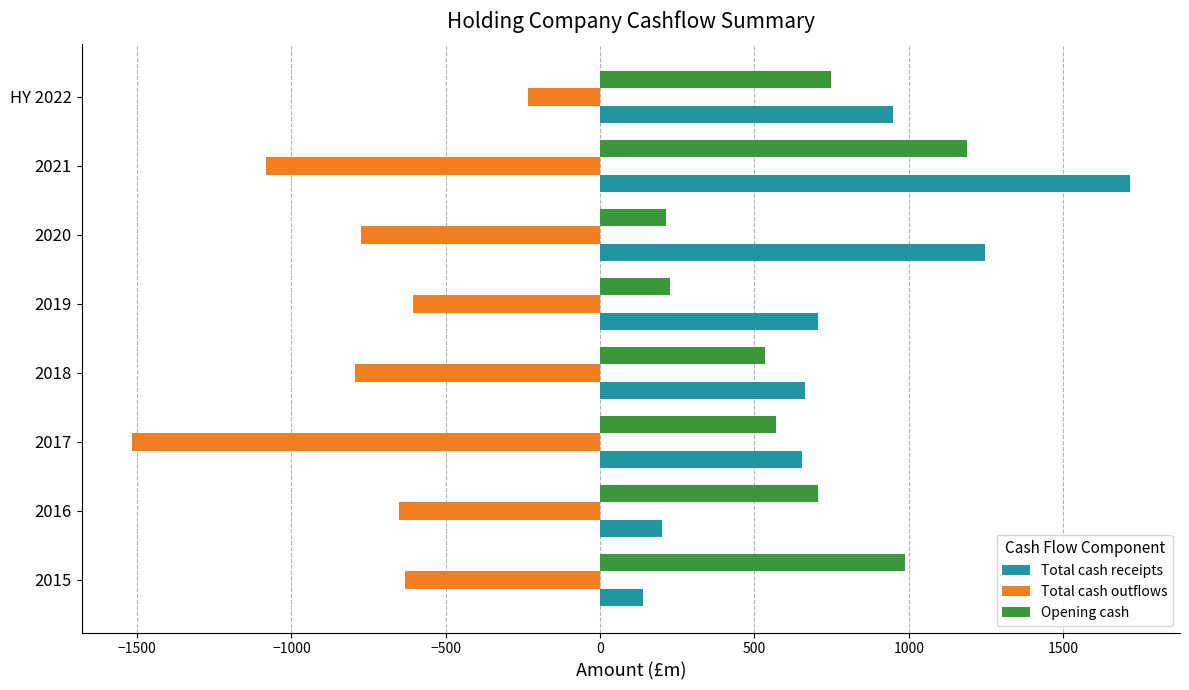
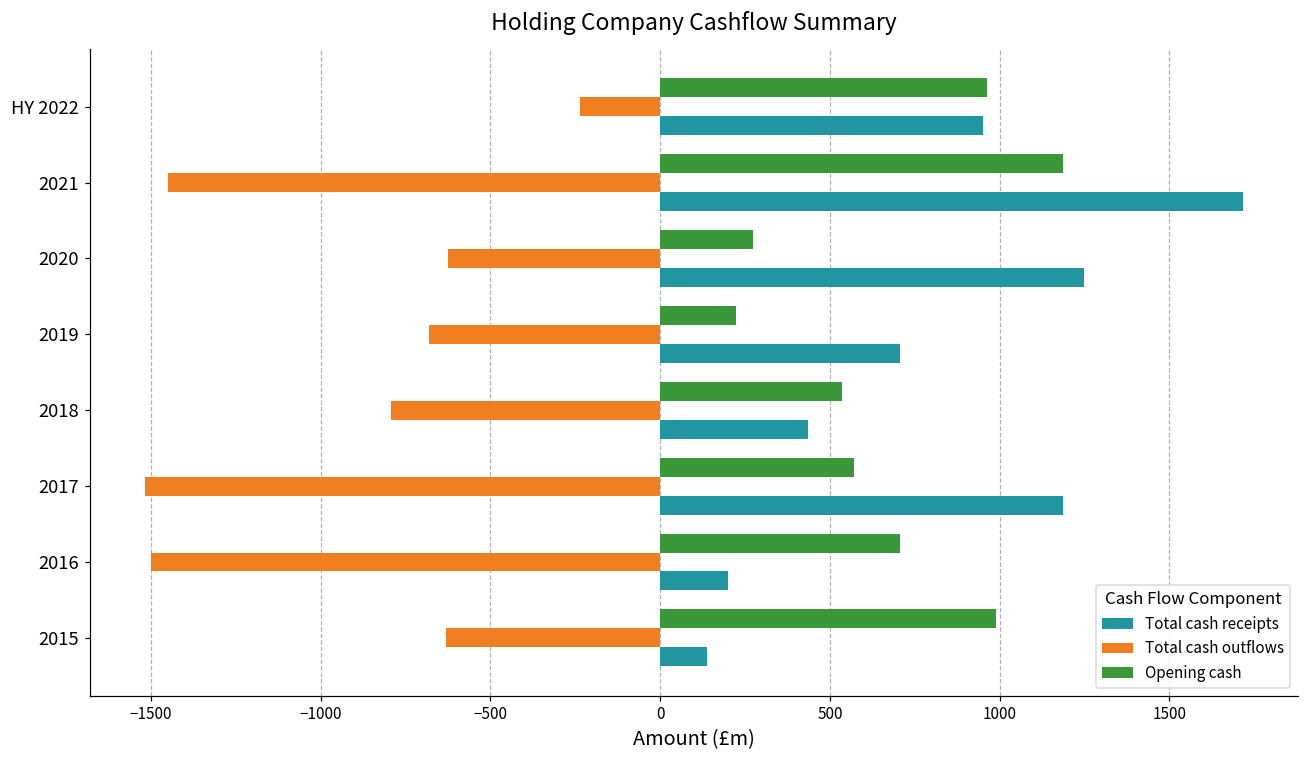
Opening cash, HY 2022: 750 -> 960
Total cash outflows, 2021: -1080 -> -1450
Opening cash, 2020: 220 -> 280
Total cash outflows, 2020: -780 -> -630
Total cash outflows, 2019: -610 -> -680
Total cash receipts, 2018: 660 -> 440
Total cash receipts, 2017: 650 -> 1190
Total cash outflows, 2016: -650 -> -1500
